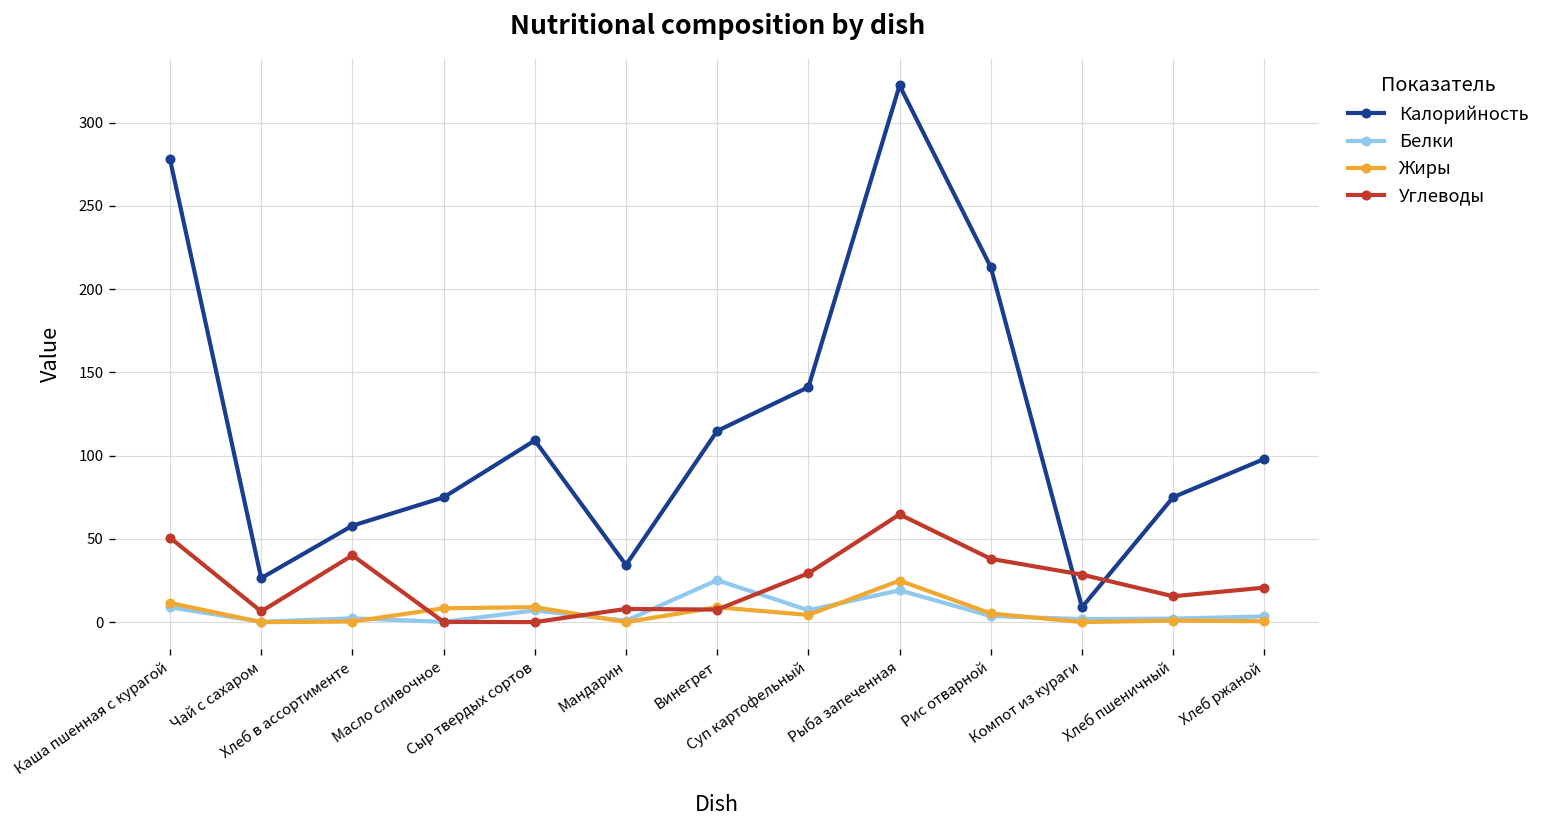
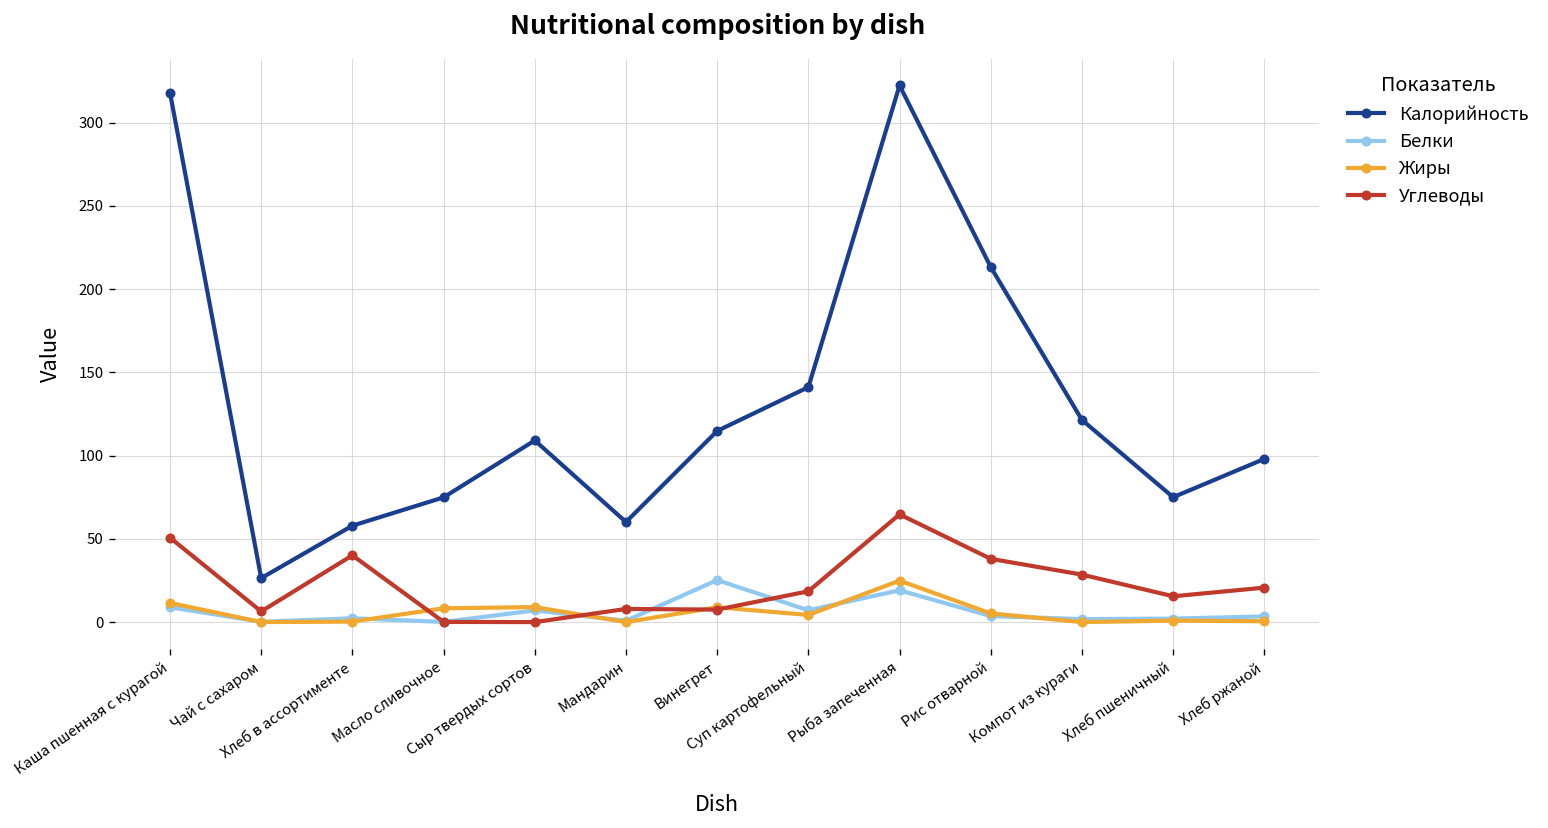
Калорийность, Каша пшенная с курагой: 278 -> 318
Калорийность, Мандарин: 34 -> 60
Углеводы, Суп картофельный: 29 -> 19
Калорийность, Компот из кураги: 9 -> 121
